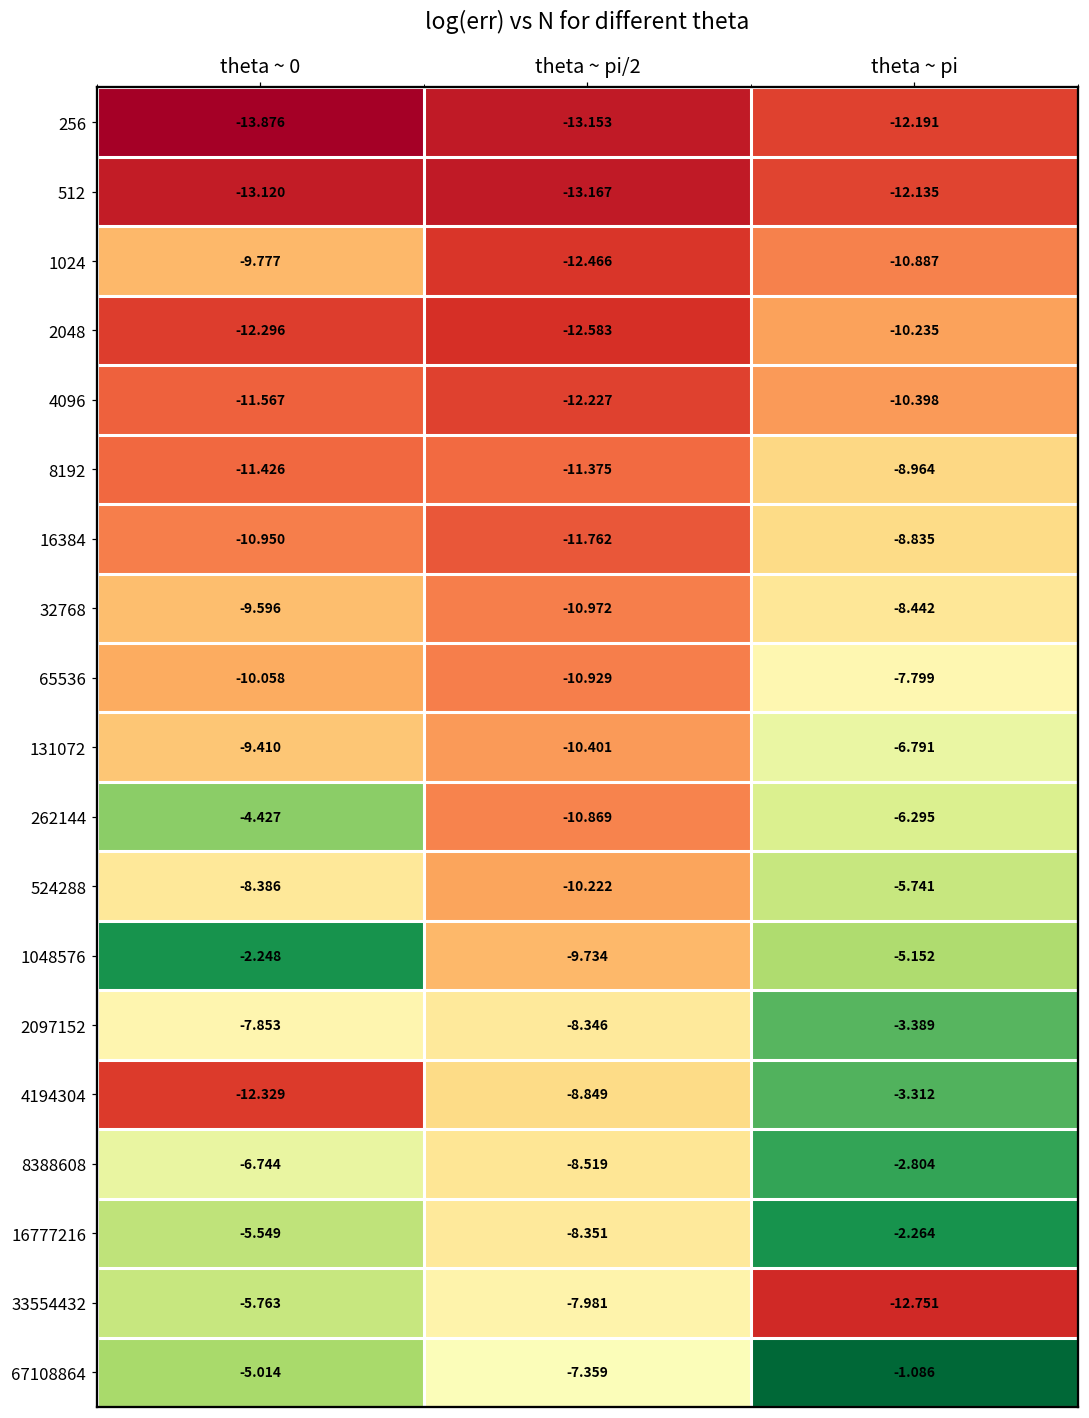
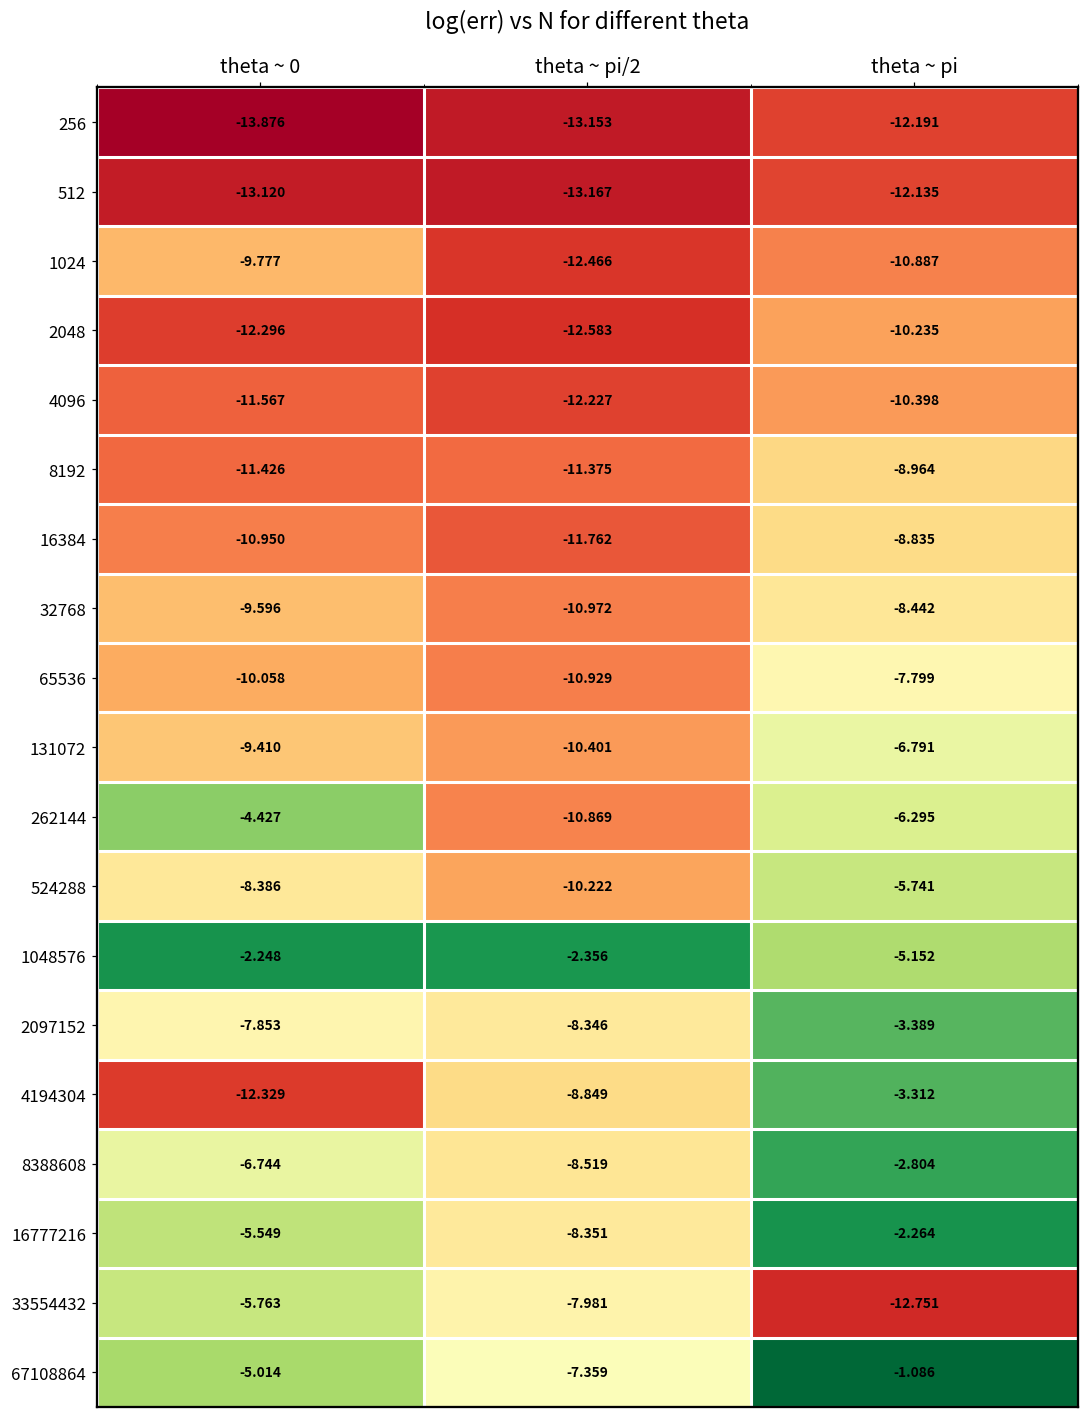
1048576, theta ~ pi/2: -9.734 -> -2.356
